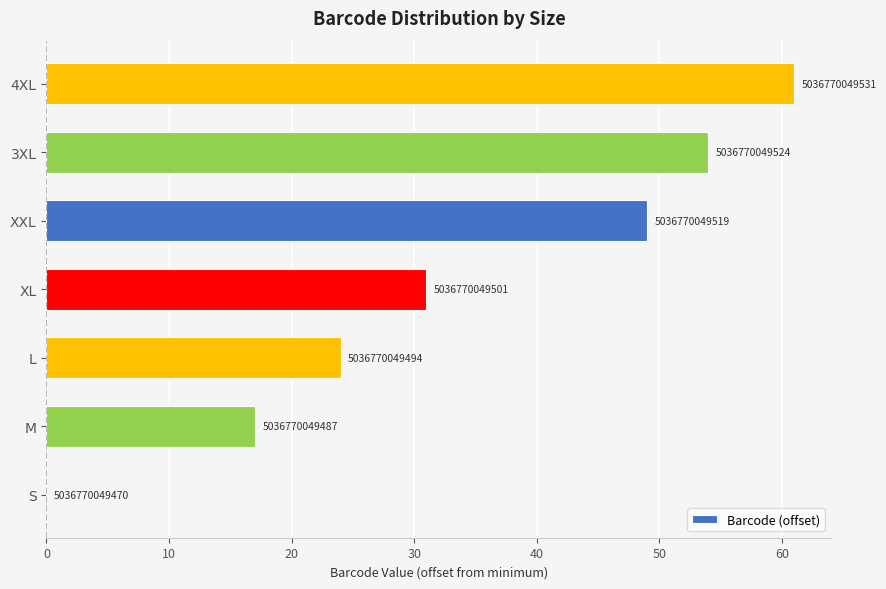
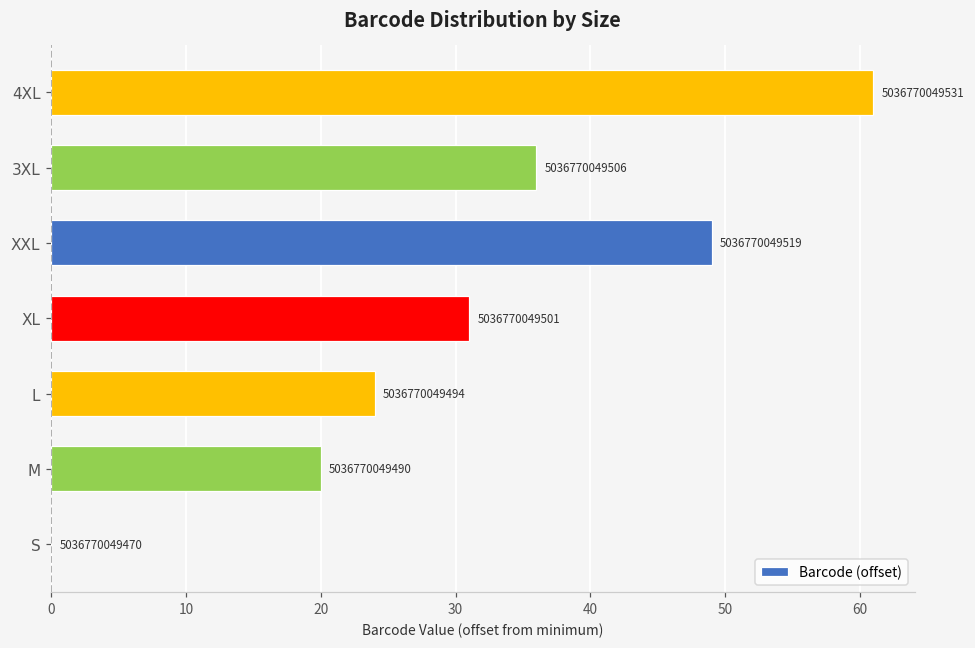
3XL: 5036770049524 -> 5036770049506
M: 5036770049487 -> 5036770049490
